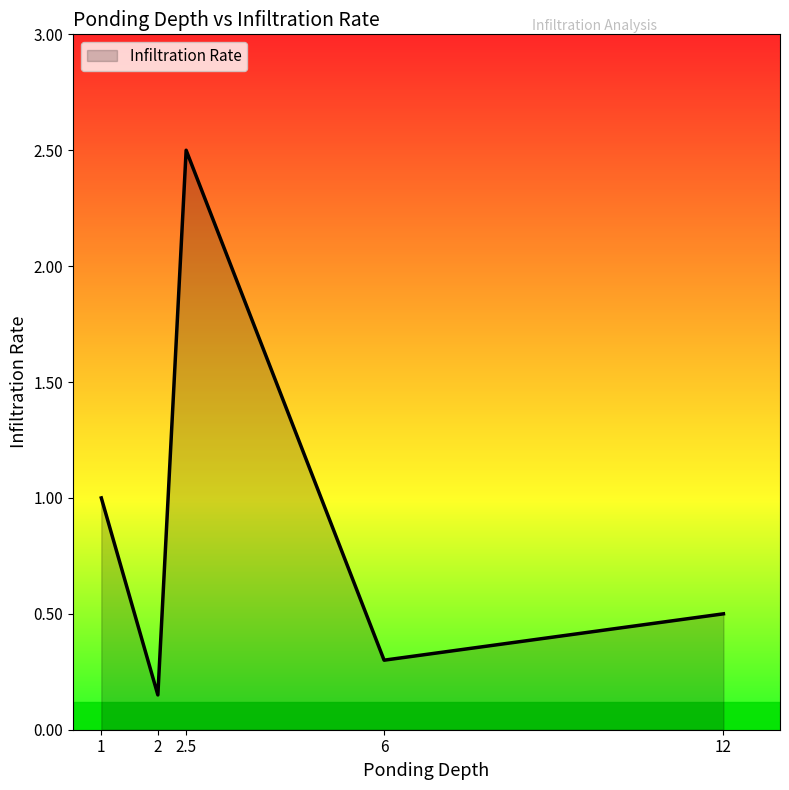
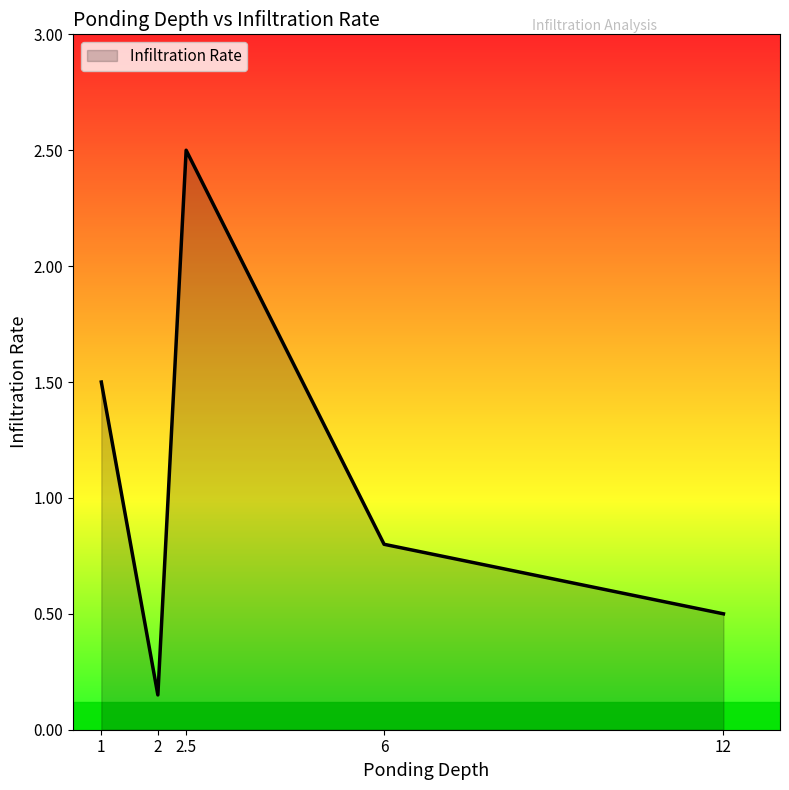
1: 1.0 -> 1.5
6: 0.3 -> 0.8
